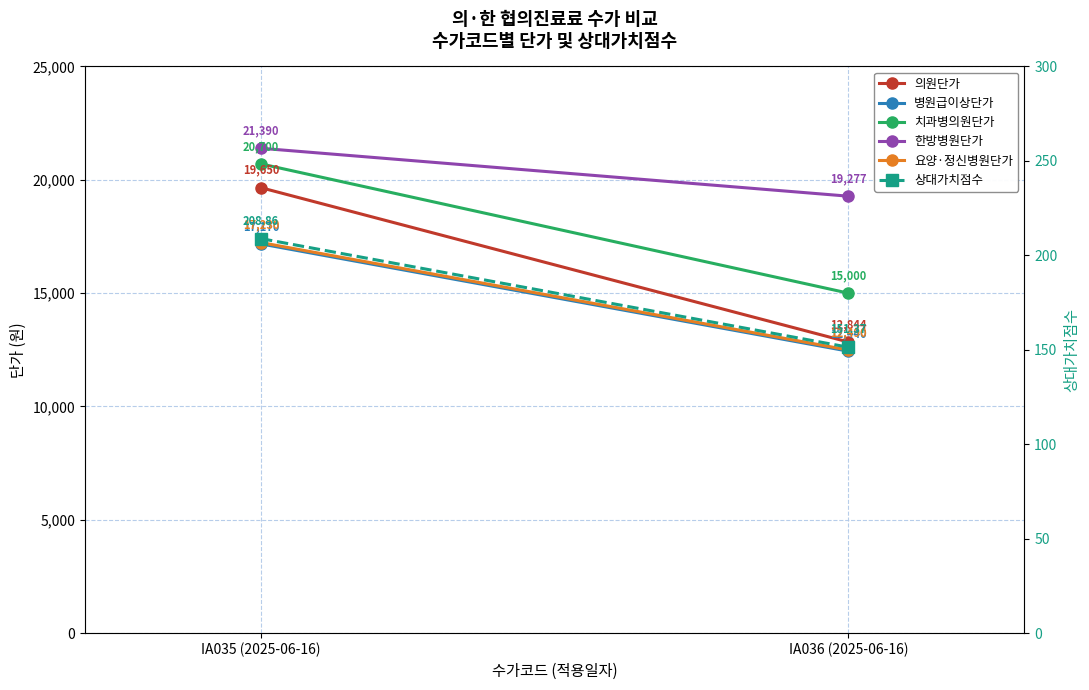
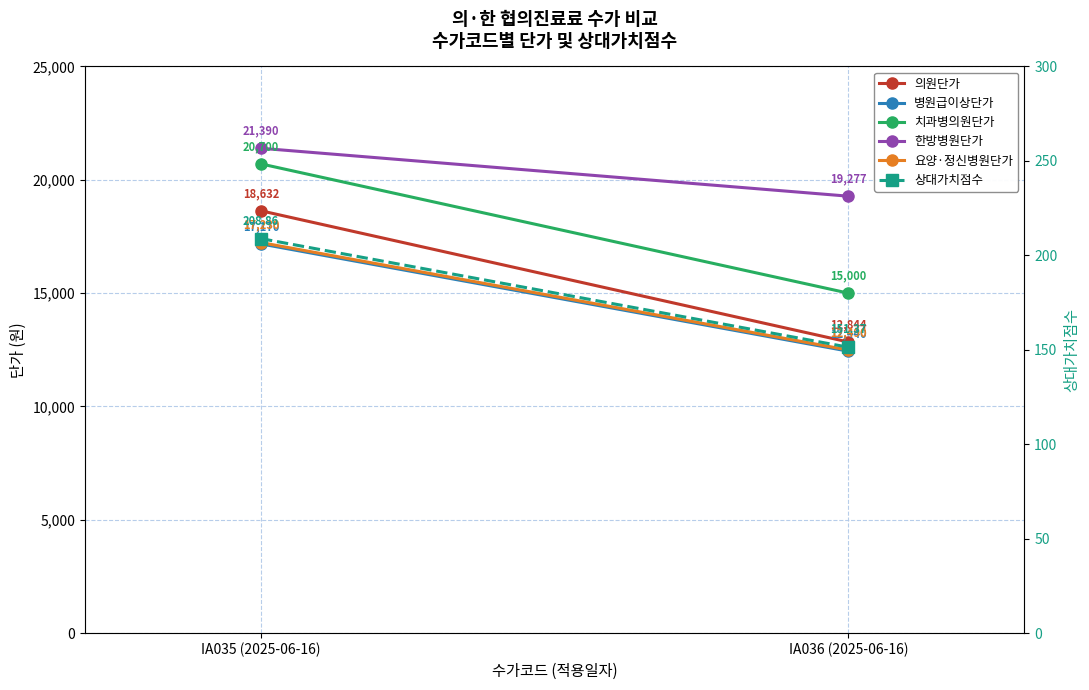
의원단가, IA035 (2025-06-16): 19,650 -> 18,632
